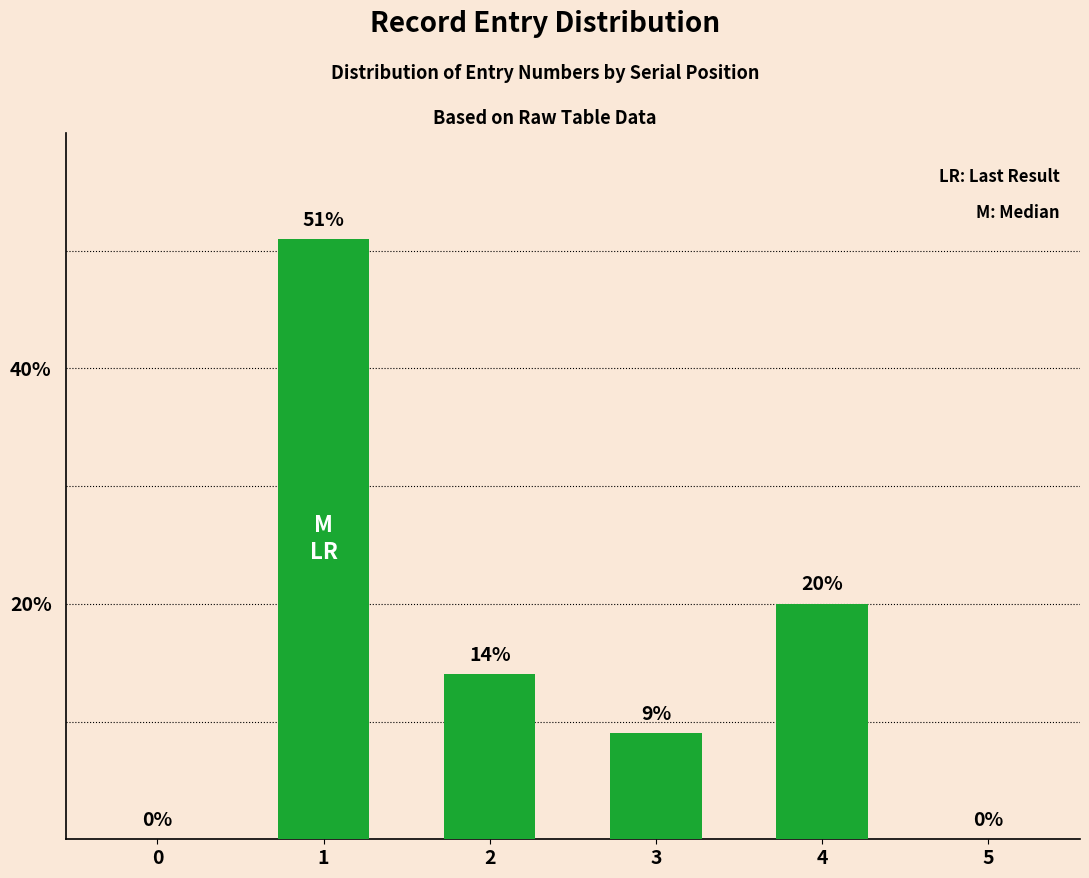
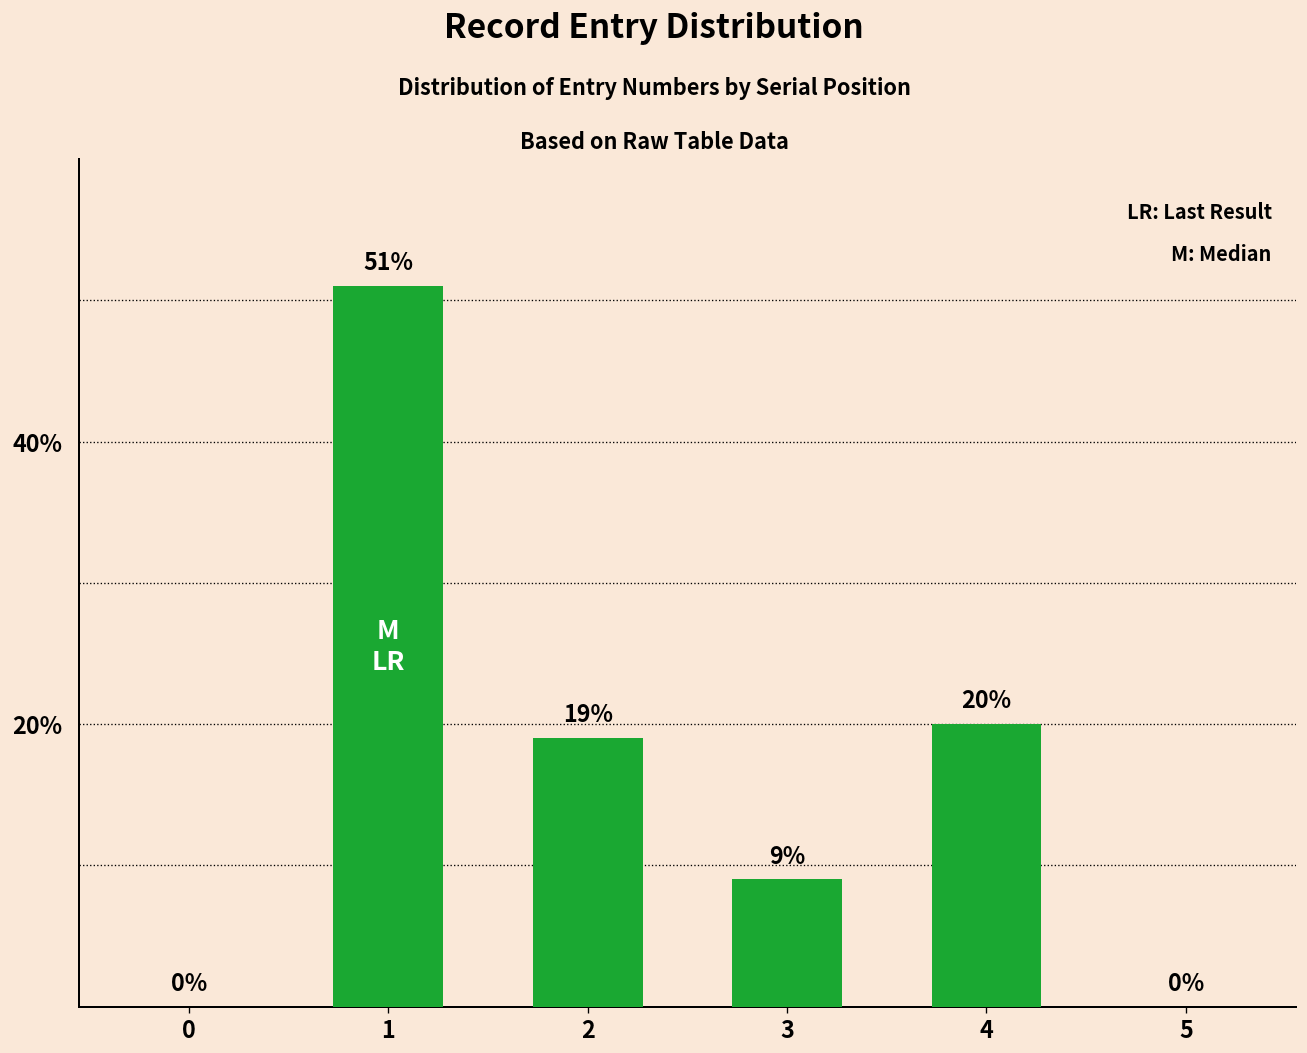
2: 14% -> 19%
